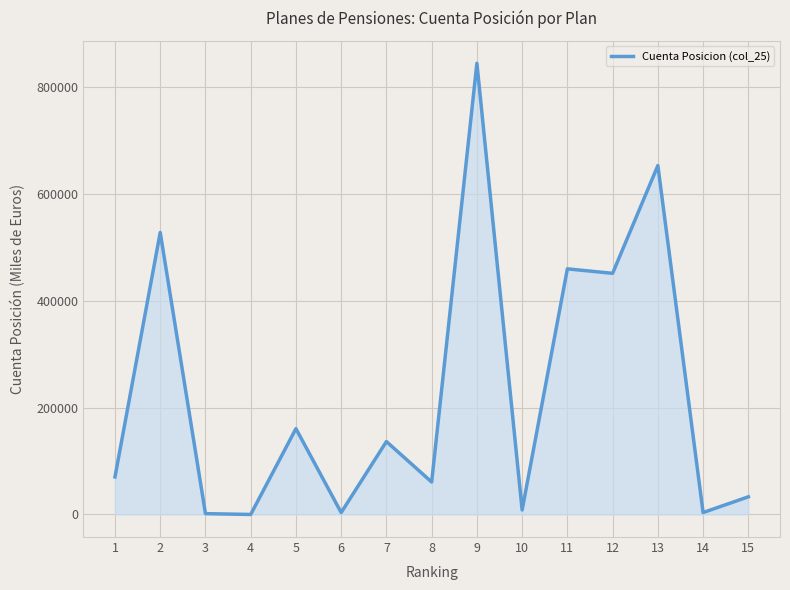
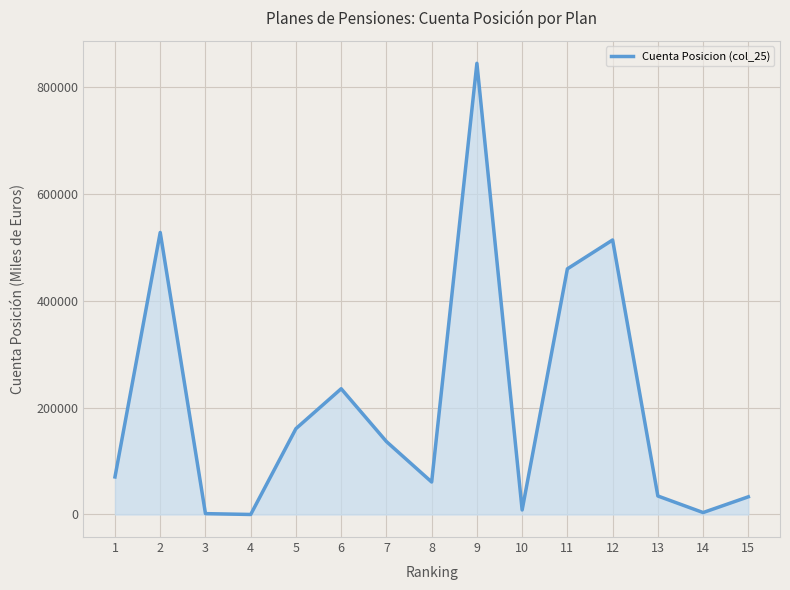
6: 0 -> 240000
12: 450000 -> 510000
13: 650000 -> 30000
